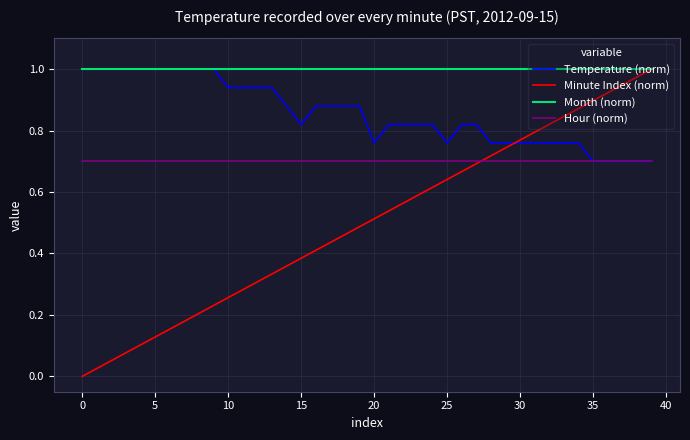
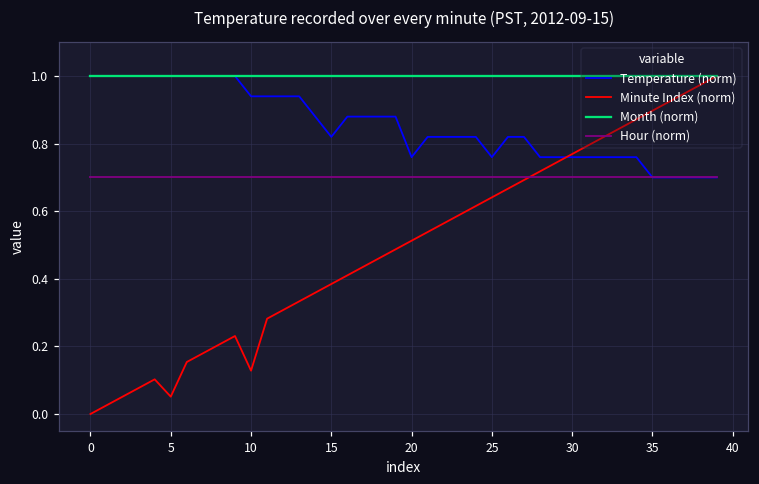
Minute Index (norm), 5: 0.13 -> 0.05
Minute Index (norm), 10: 0.26 -> 0.13
